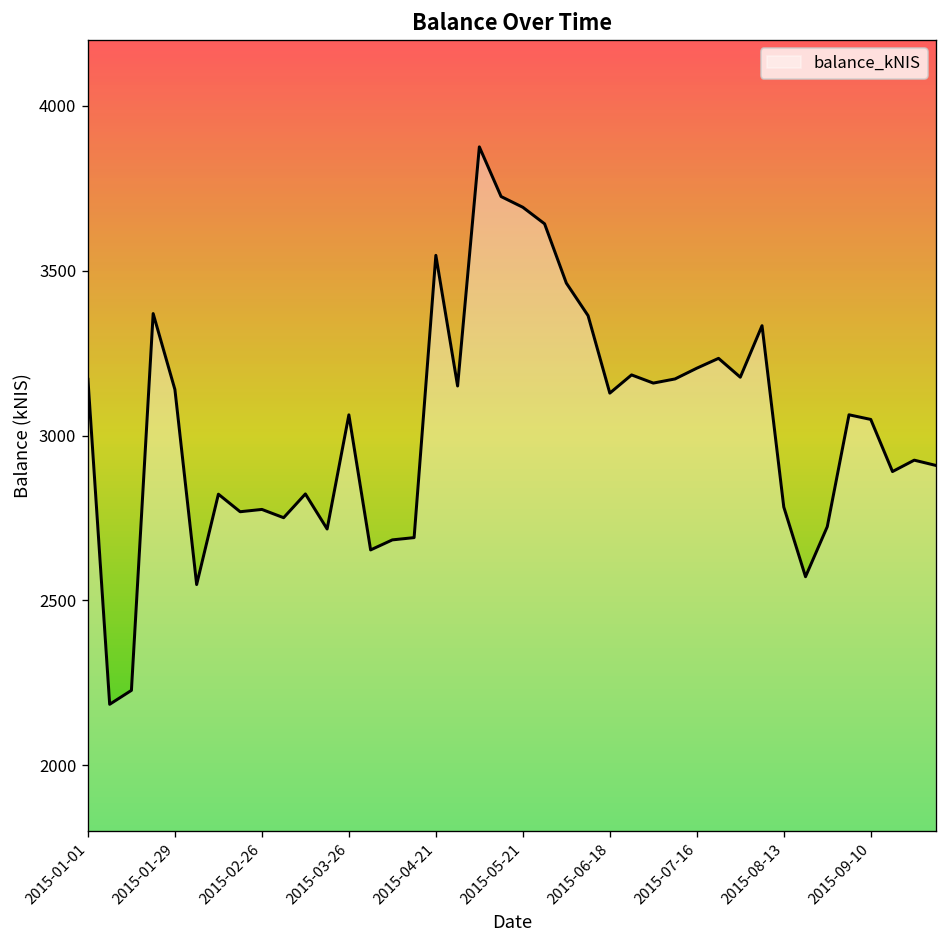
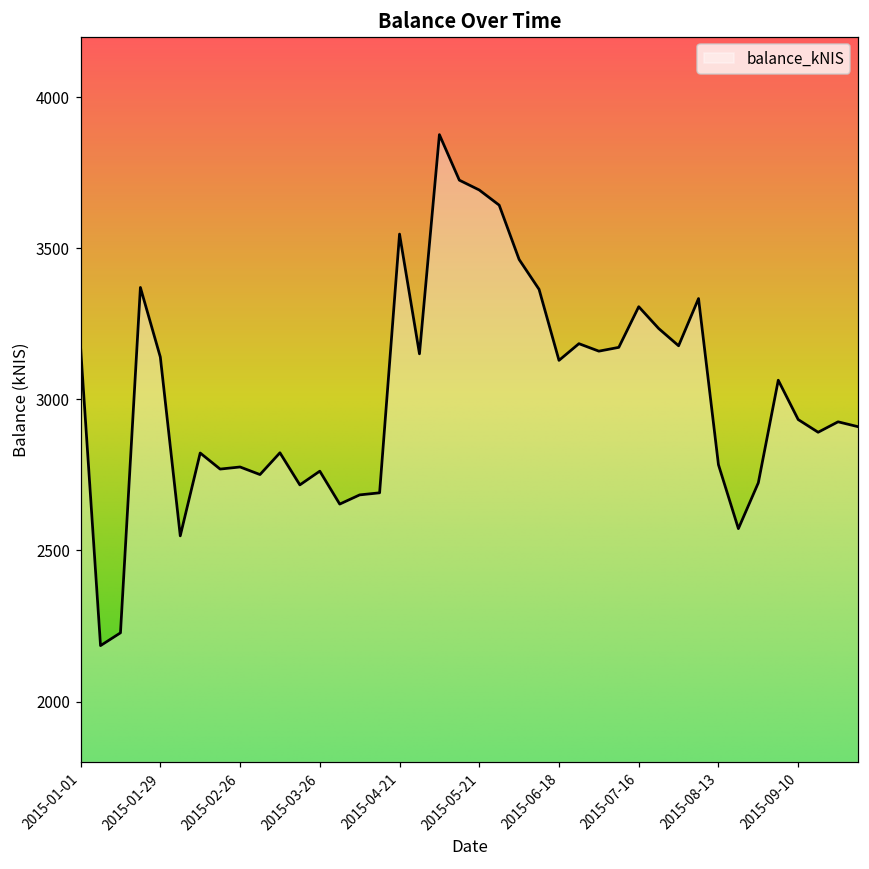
2015-03-26: 3060 -> 2760
2015-07-16: 3200 -> 3310
2015-09-10: 3050 -> 2930
